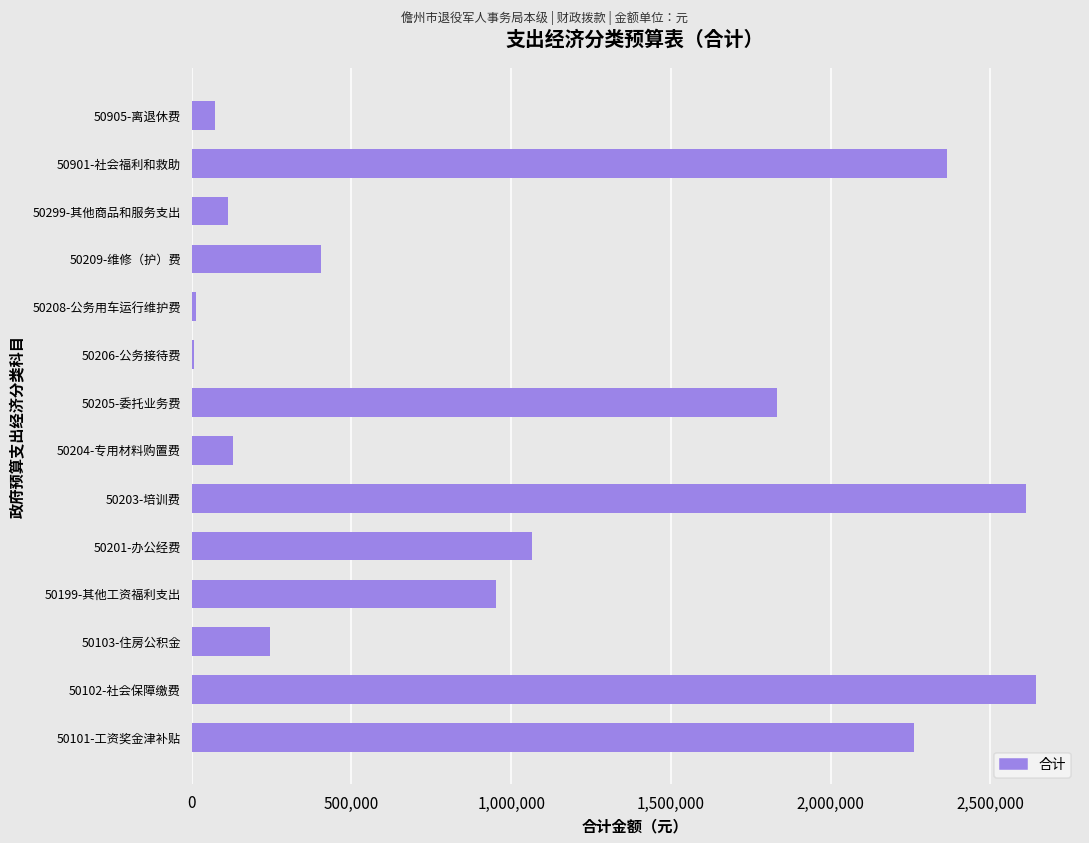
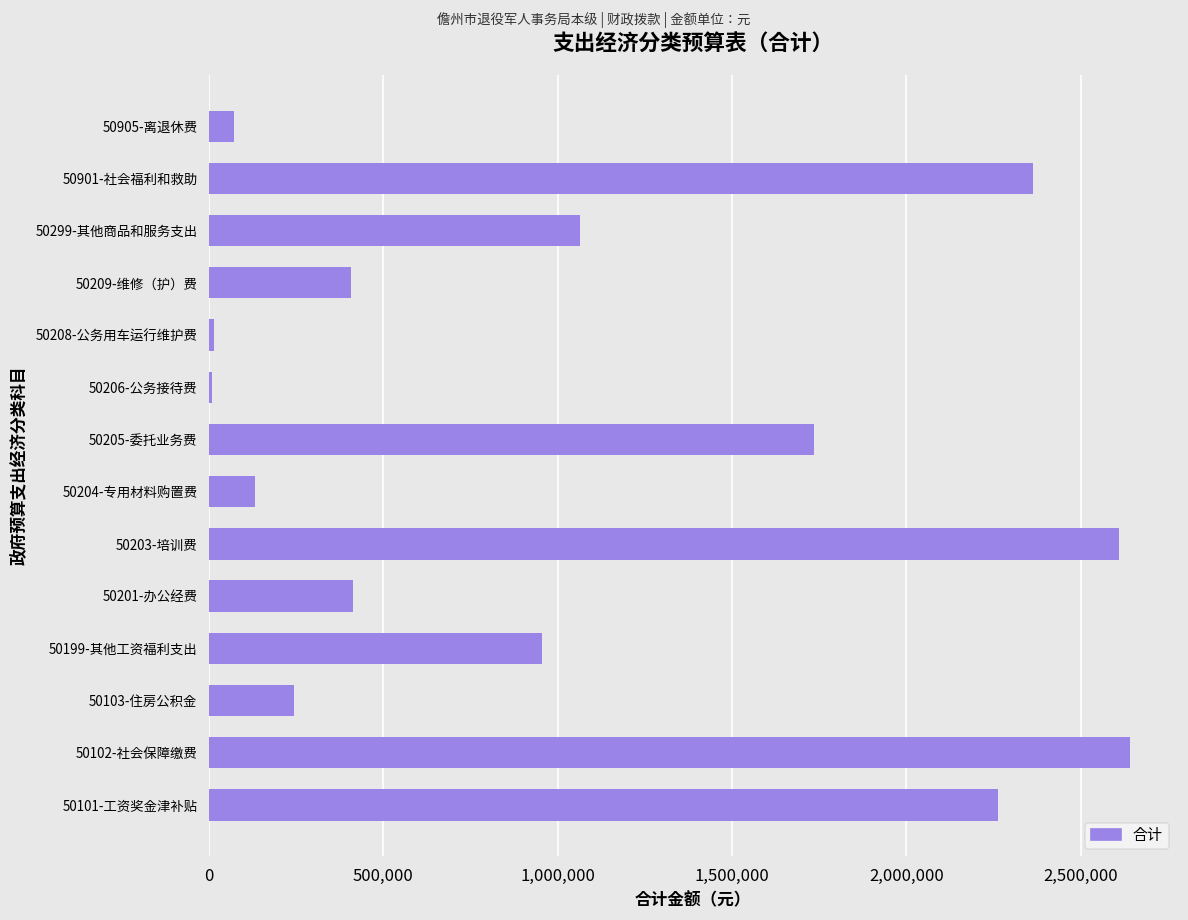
50299-其他商品和服务支出: 110,000 -> 1,060,000
50205-委托业务费: 1,830,000 -> 1,740,000
50201-办公经费: 1,060,000 -> 410,000
